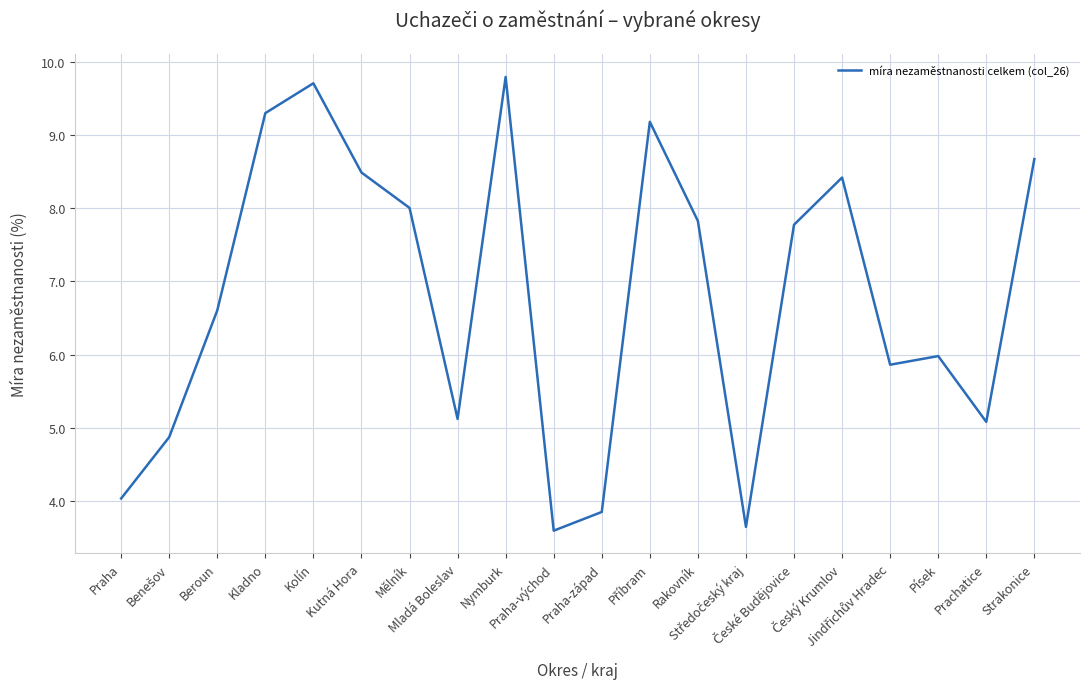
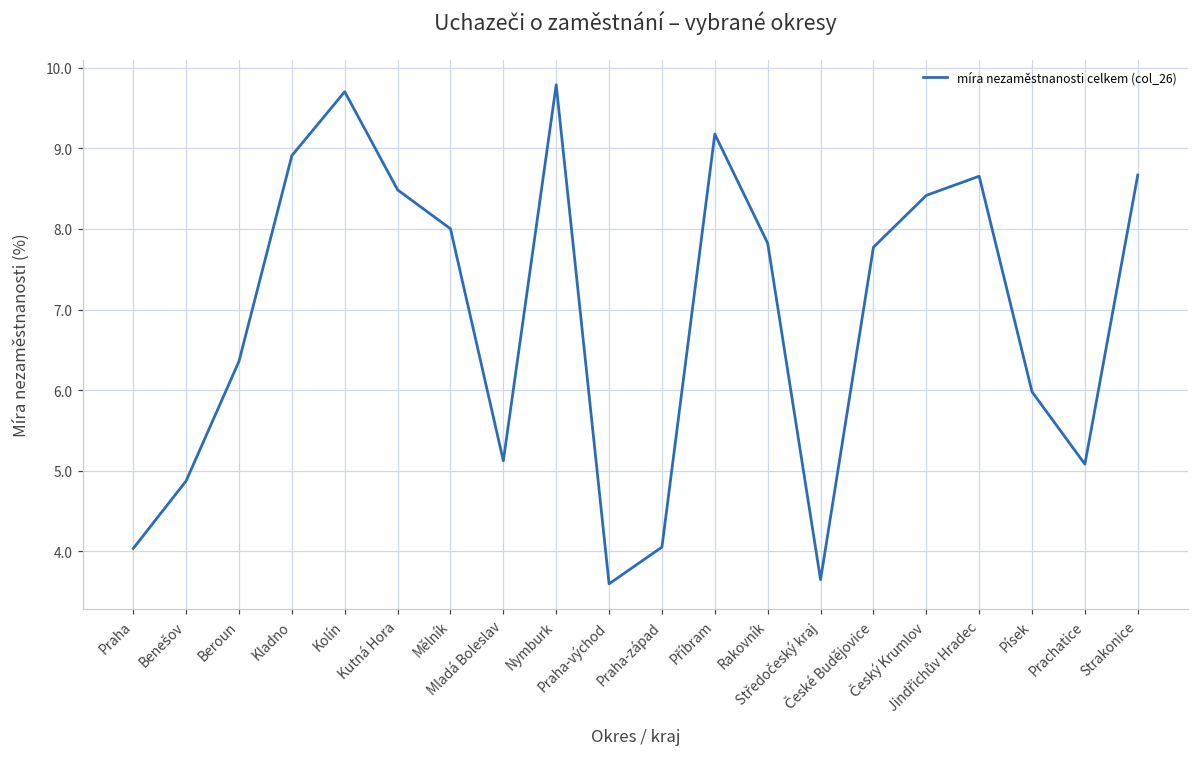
Beroun: 6.6 -> 6.4
Kladno: 9.3 -> 8.9
Praha-západ: 3.8 -> 4.1
Jindřichův Hradec: 5.9 -> 8.7
